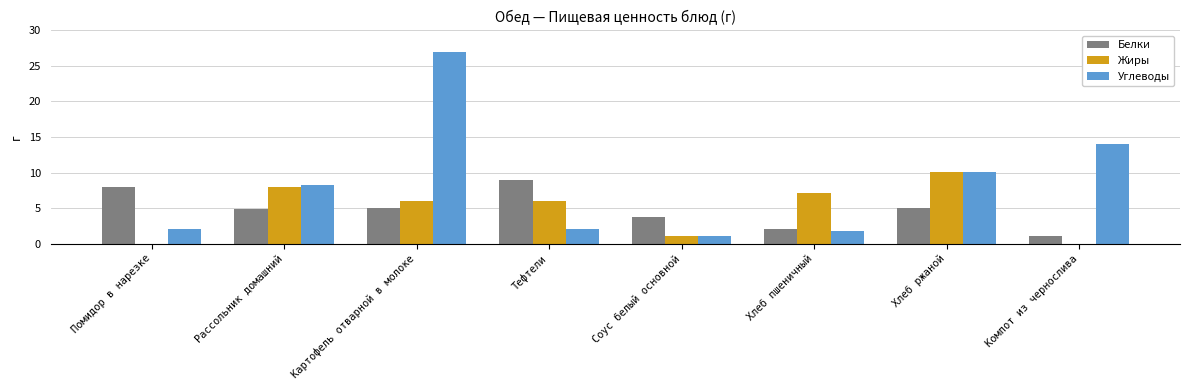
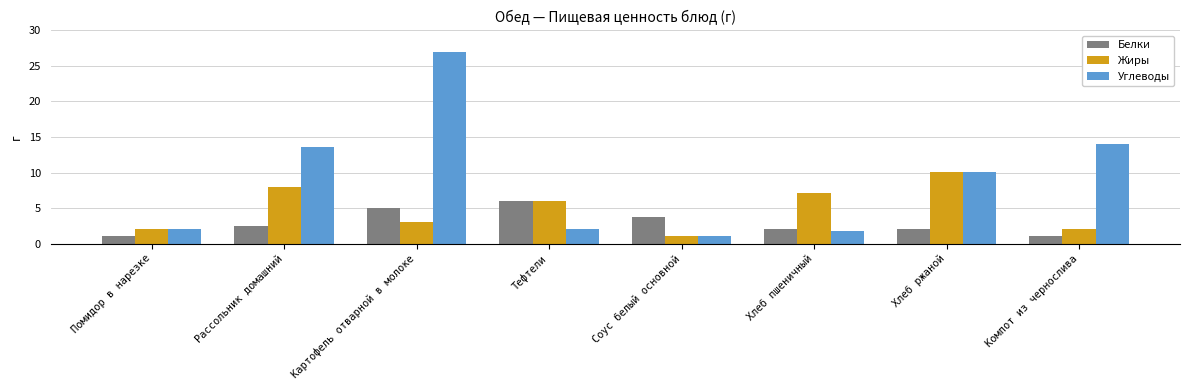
Белки, Помидор в нарезке: 8 -> 1
Жиры, Помидор в нарезке: 0 -> 2
Белки, Рассольник домашний: 5 -> 2
Углеводы, Рассольник домашний: 8 -> 14
Жиры, Картофель отварной в молоке: 6 -> 3
Белки, Тефтели: 9 -> 6
Белки, Хлеб ржаной: 5 -> 2
Жиры, Компот из чернослива: 0 -> 2
